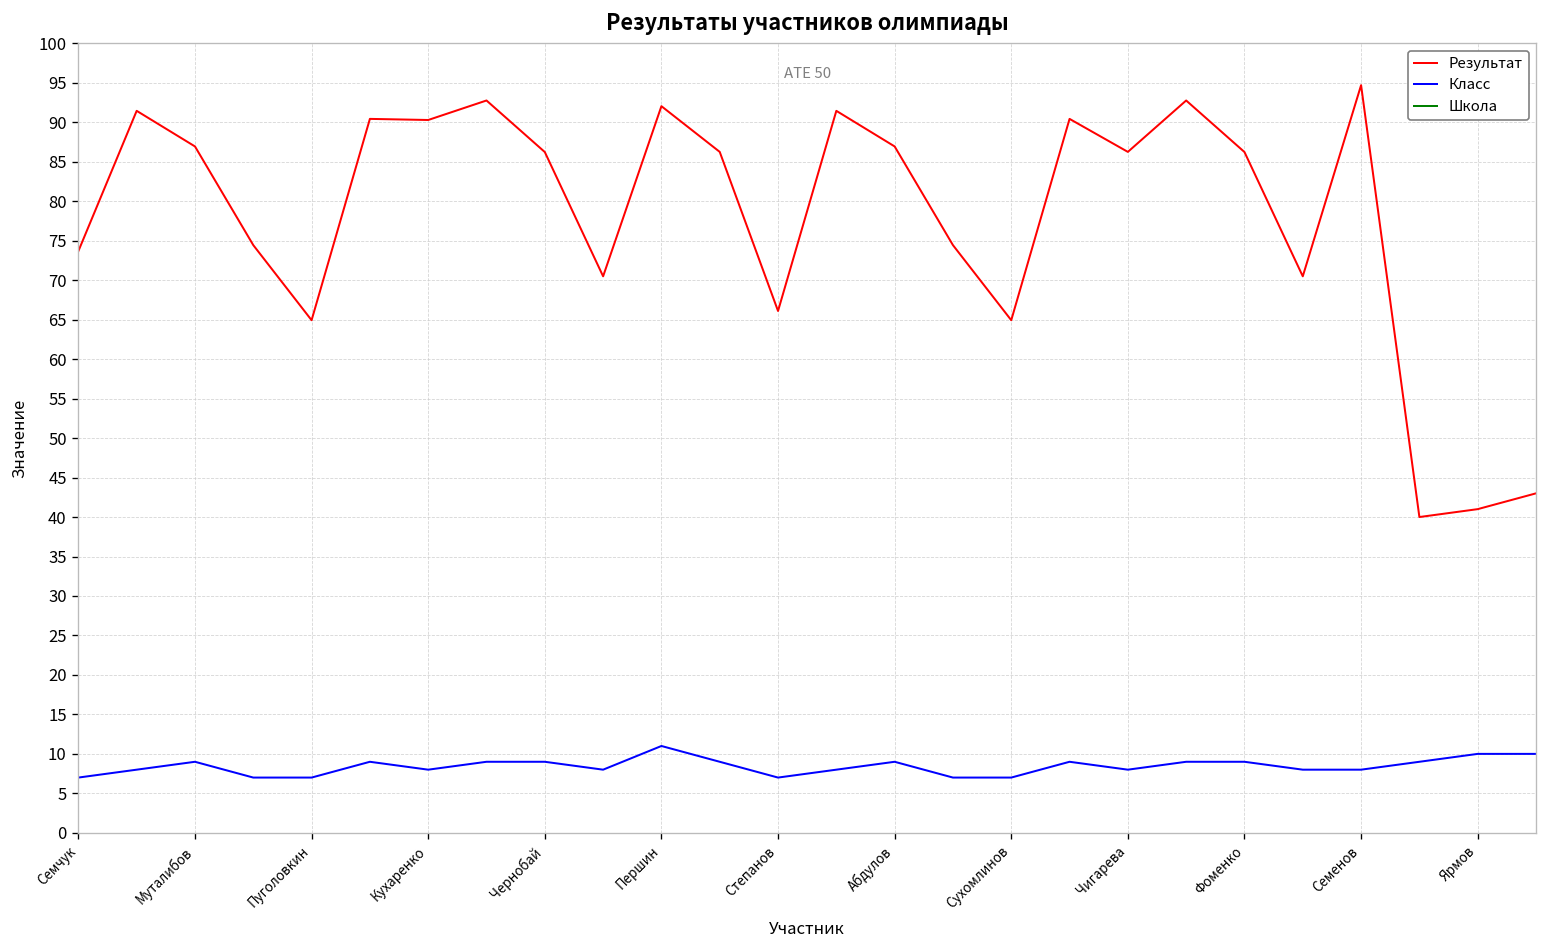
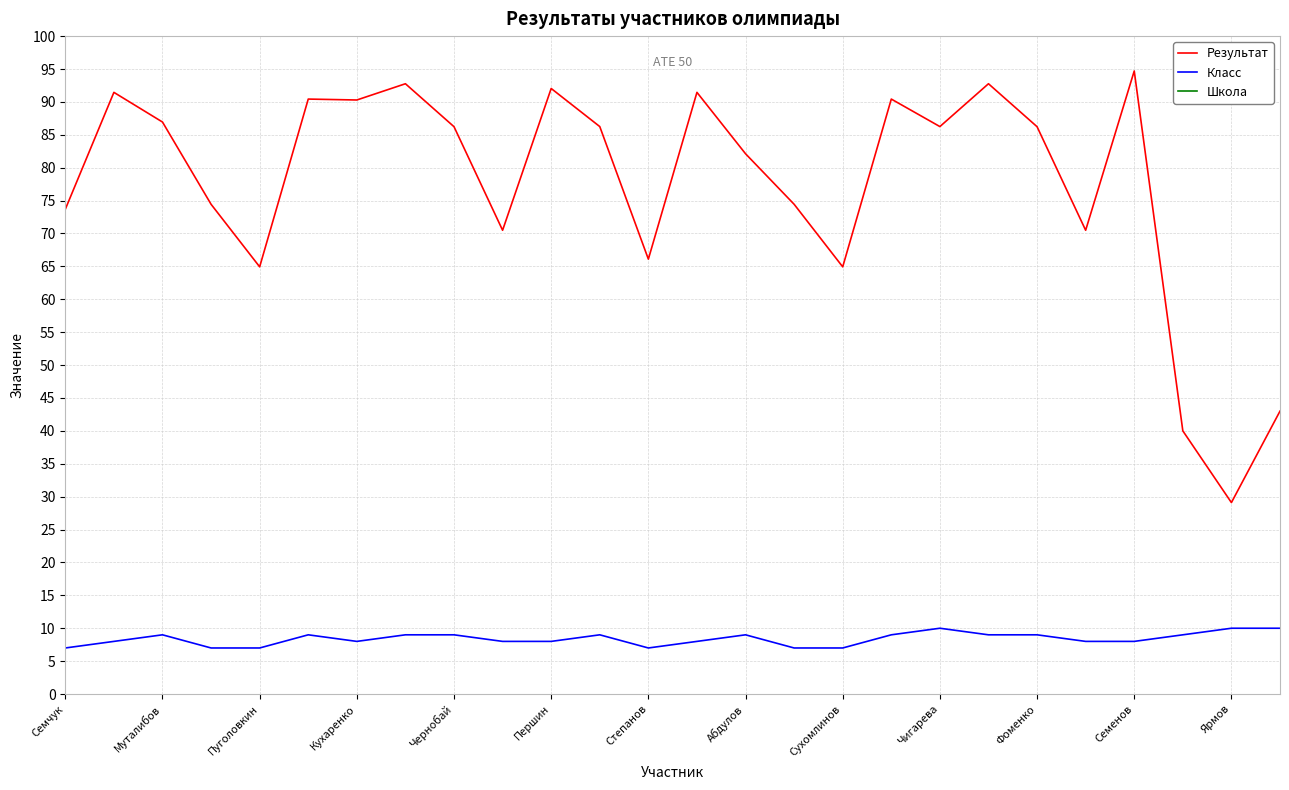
Класс, Першин: 11 -> 8
Результат, Абдулов: 87 -> 82
Класс, Чигарева: 8 -> 10
Результат, Ярмов: 41 -> 29
